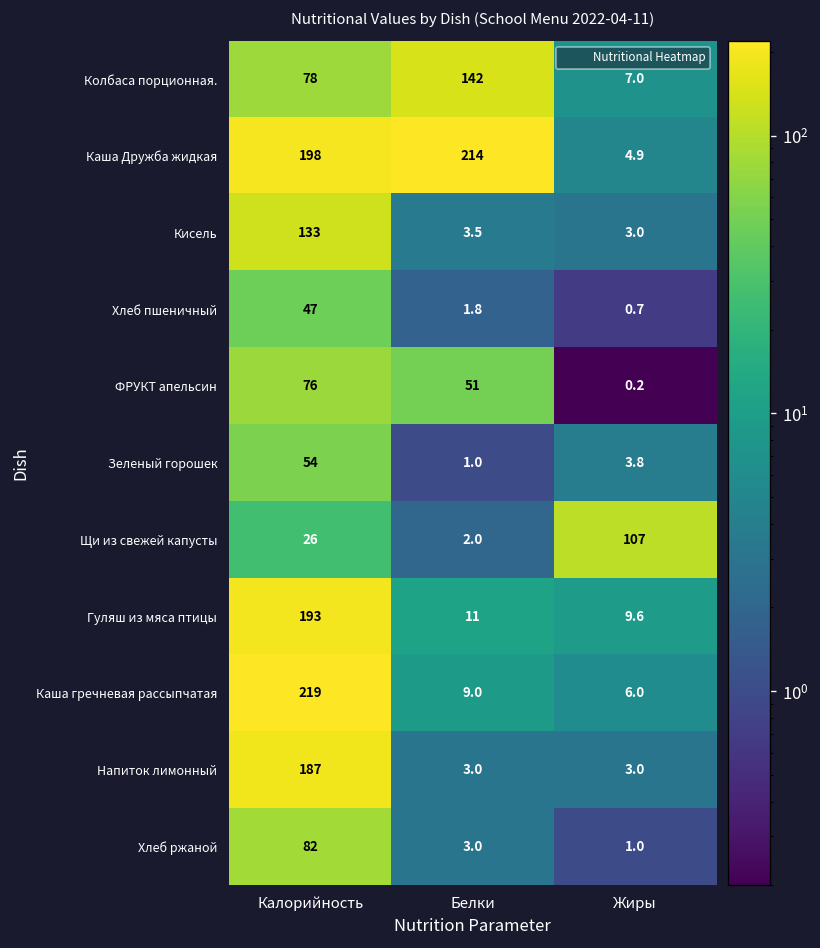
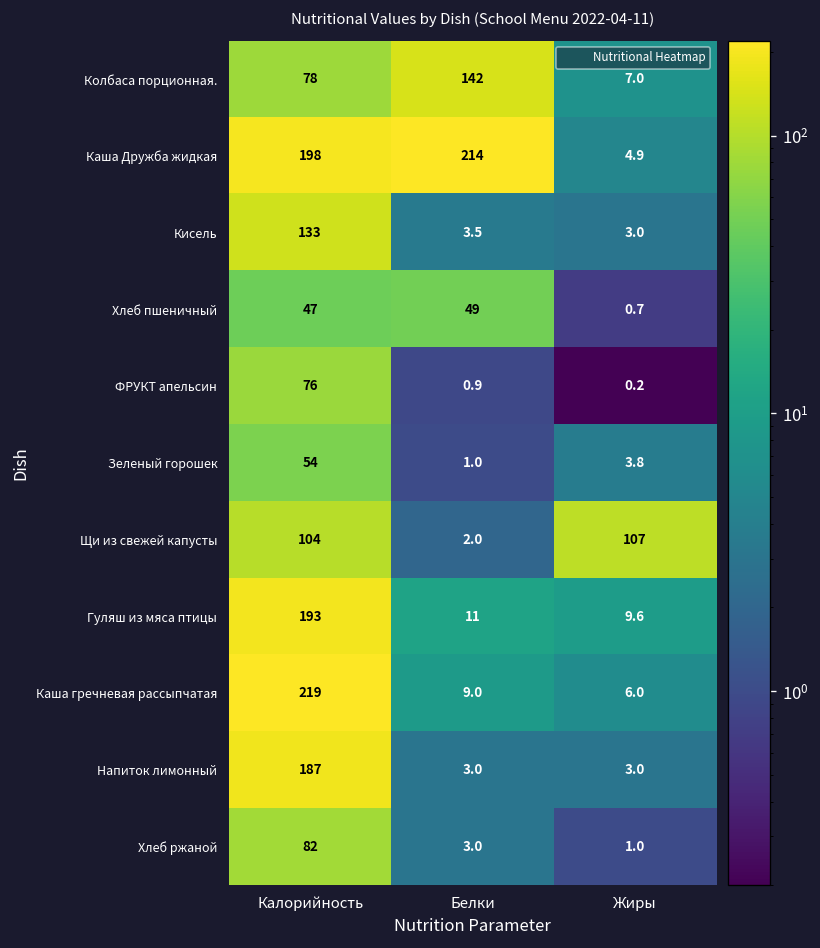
Хлеб пшеничный, Белки: 1.8 -> 49
ФРУКТ апельсин, Белки: 51 -> 0.9
Щи из свежей капусты, Калорийность: 26 -> 104
